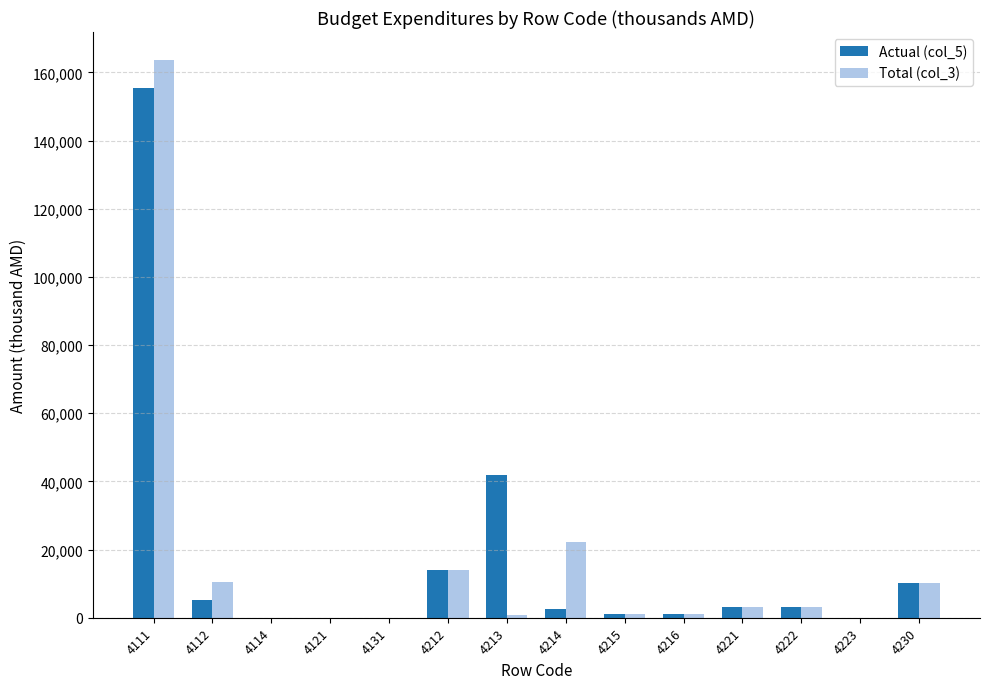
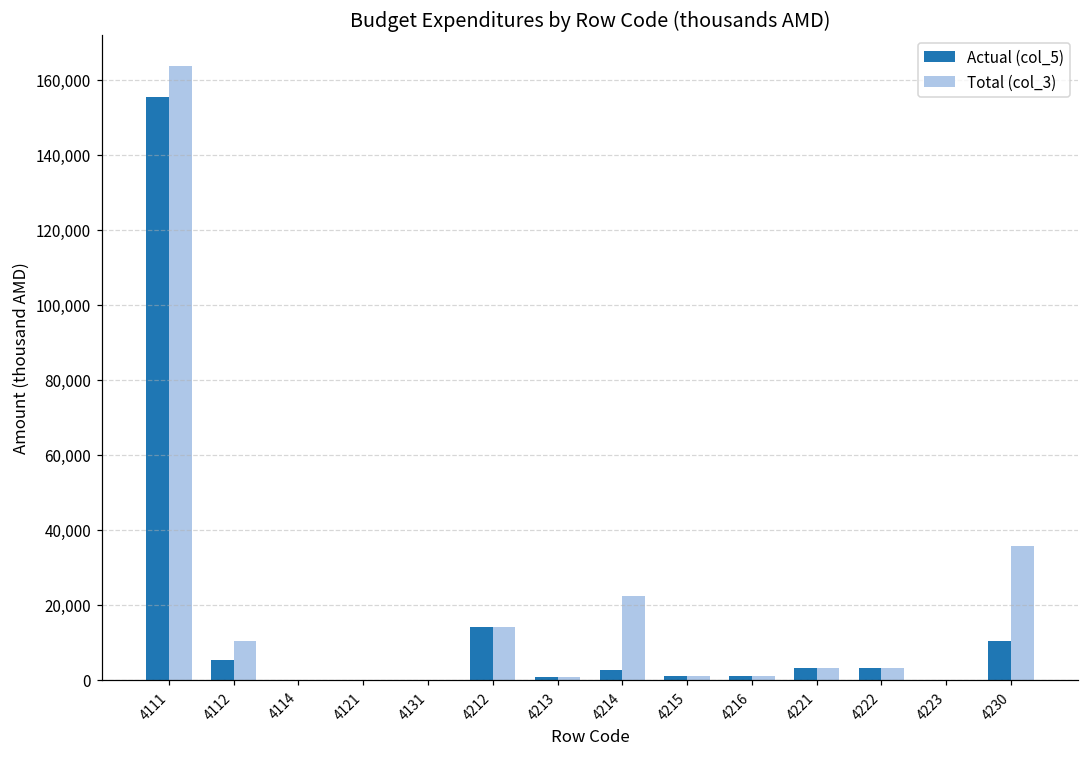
Actual (col_5), 4213: 42,000 -> 1,000
Total (col_3), 4230: 10,000 -> 36,000
